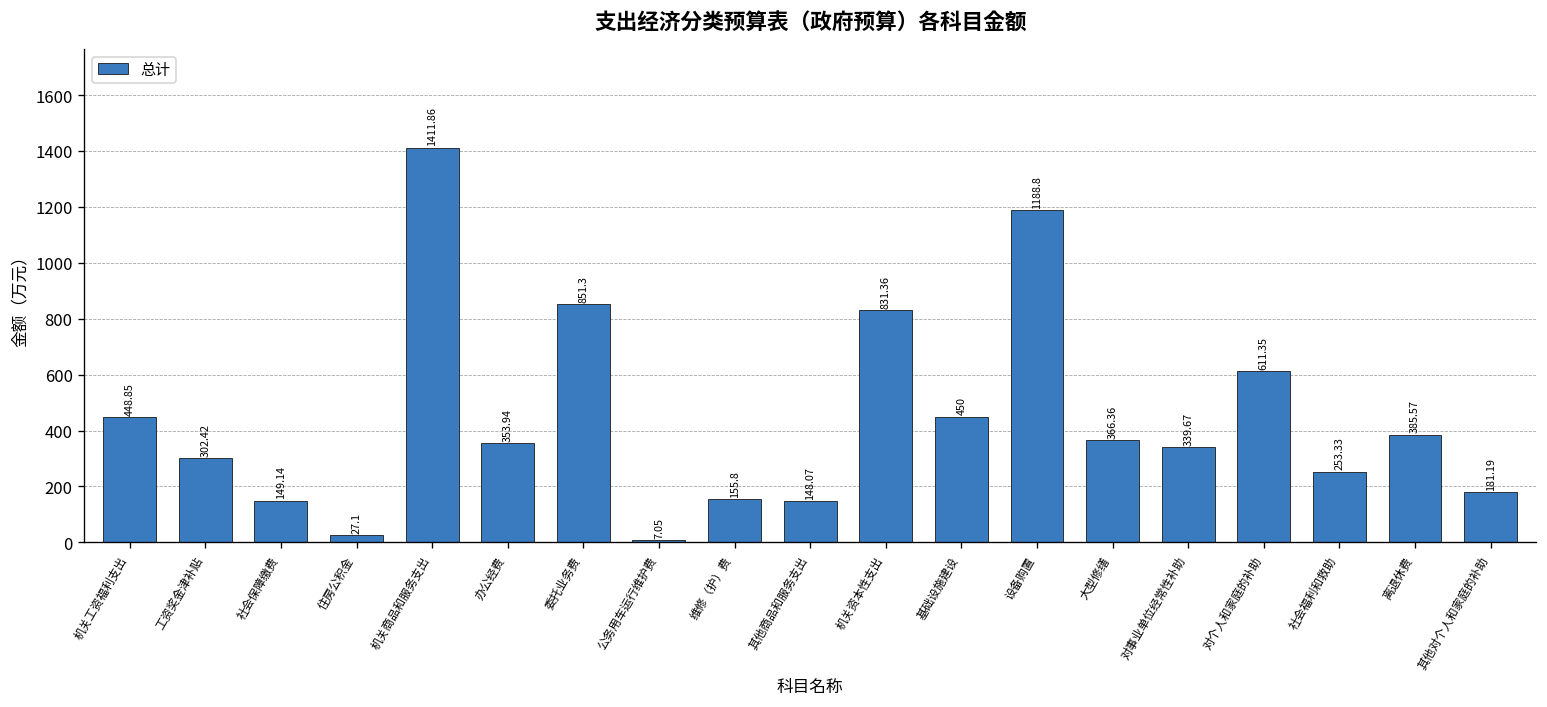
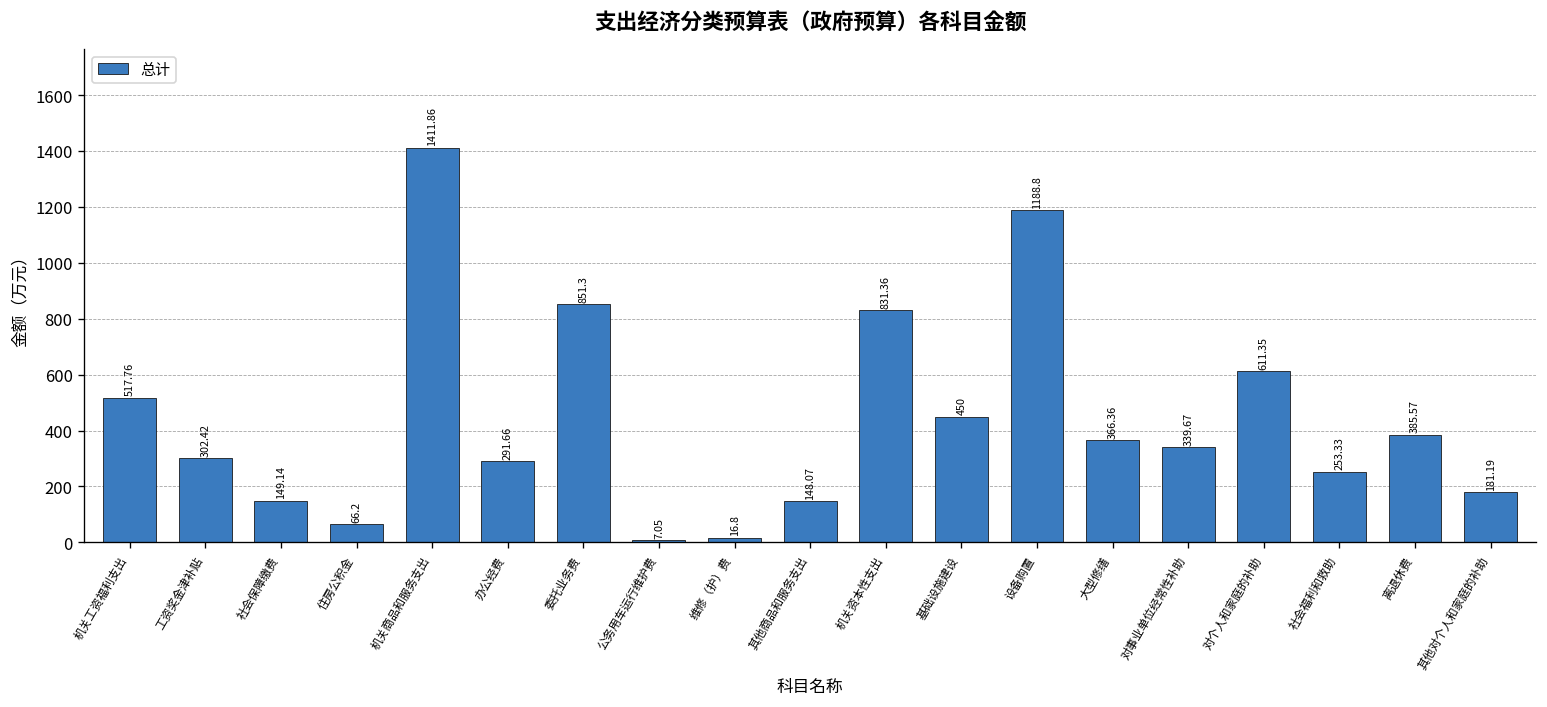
机关工资福利支出: 448.85 -> 517.76
住房公积金: 27.1 -> 66.2
办公经费: 353.94 -> 291.66
维修（护）费: 155.8 -> 16.8
